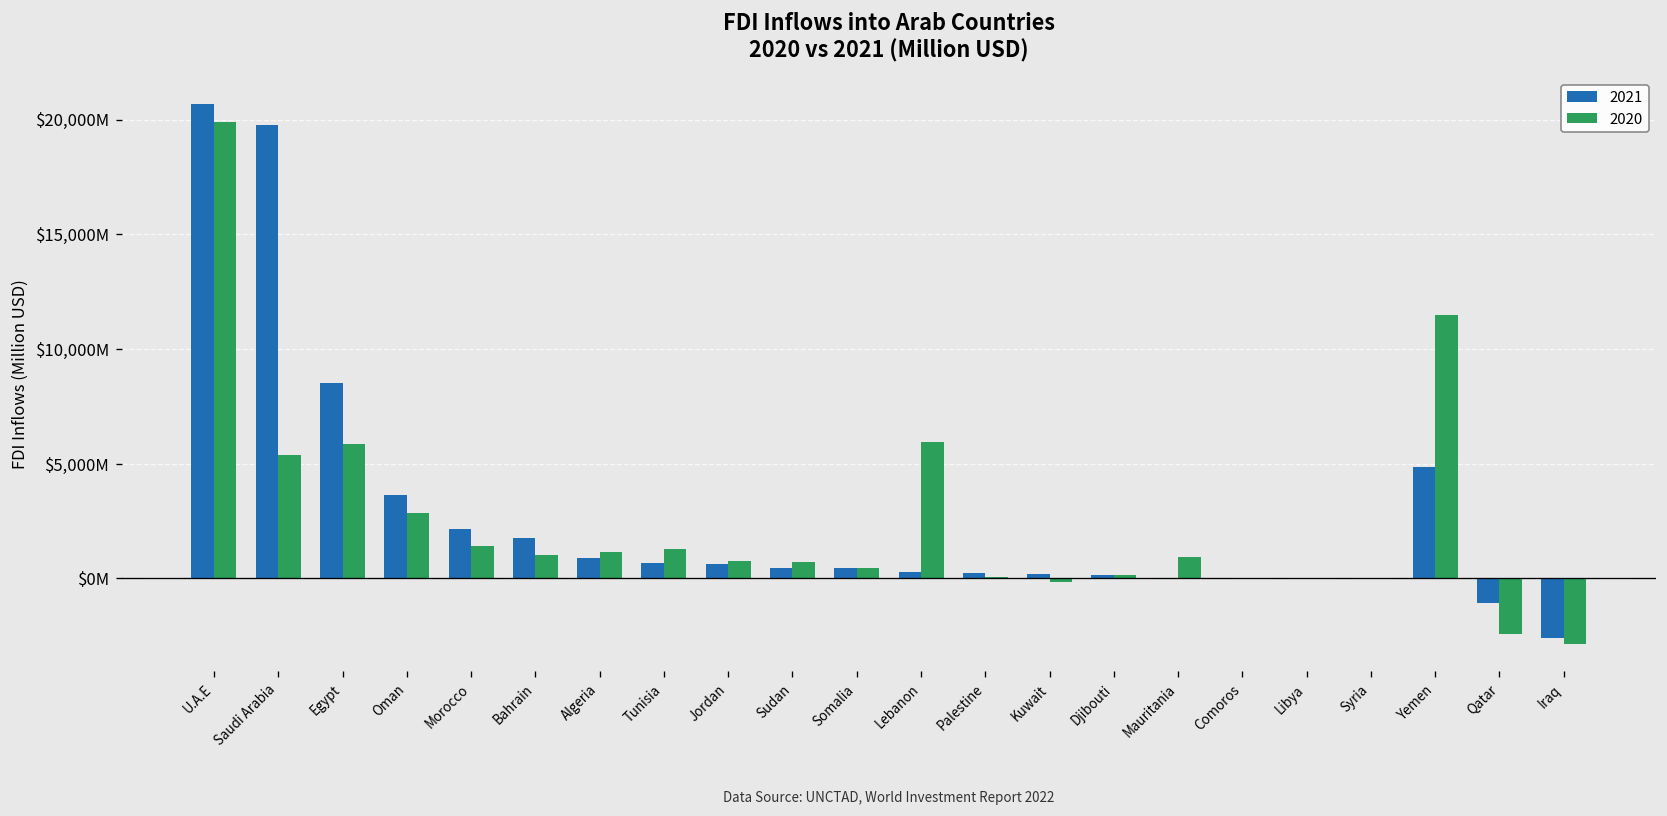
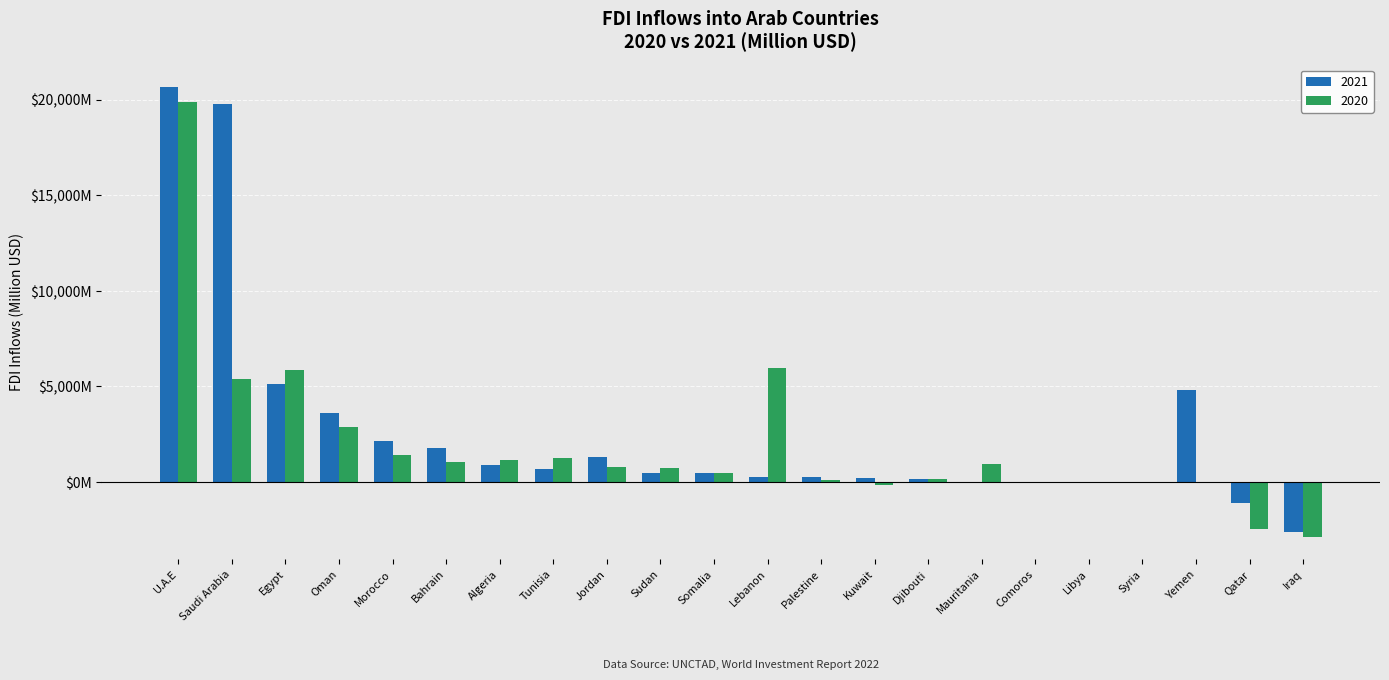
2021, Egypt: $8,500,000,000 -> $5,100,000,000
2021, Jordan: $600,000,000 -> $1,300,000,000
2020, Yemen: $11,500,000,000 -> $0
